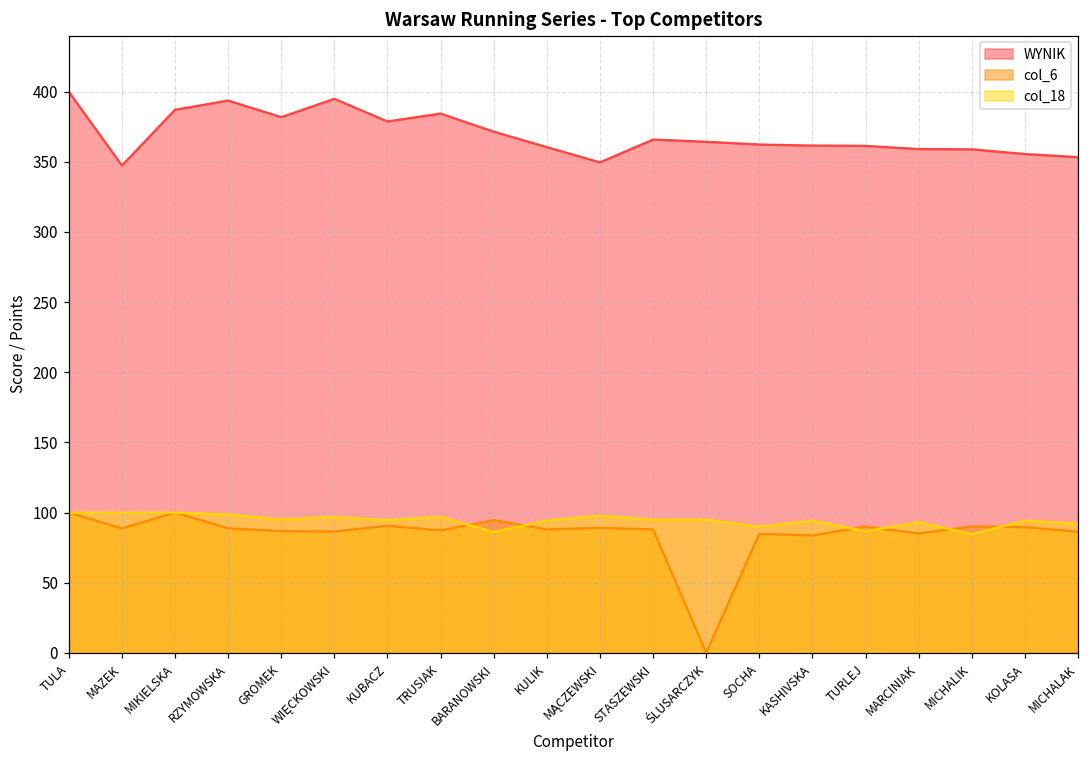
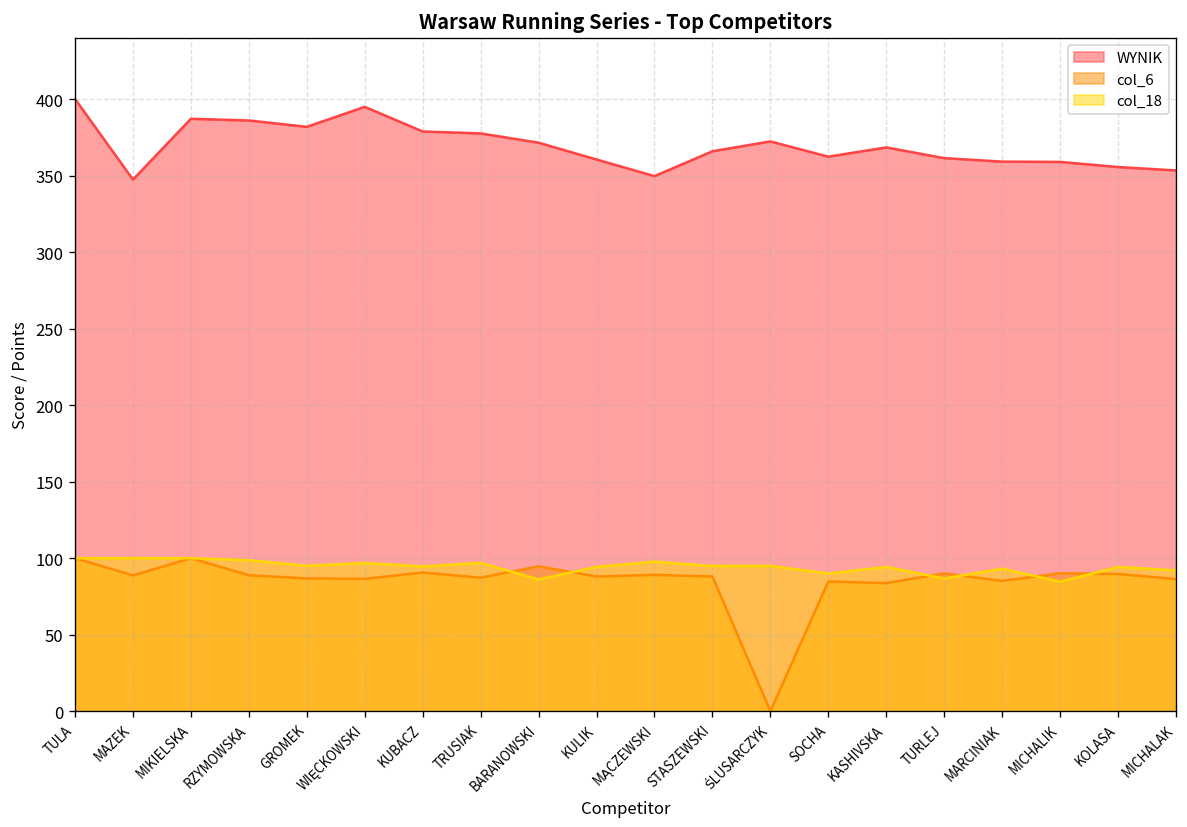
WYNIK, RZYMOWSKA: 394 -> 386
WYNIK, TRUSIAK: 384 -> 378
WYNIK, ŚLUSARCZYK: 364 -> 372
WYNIK, KASHIVSKA: 362 -> 368
